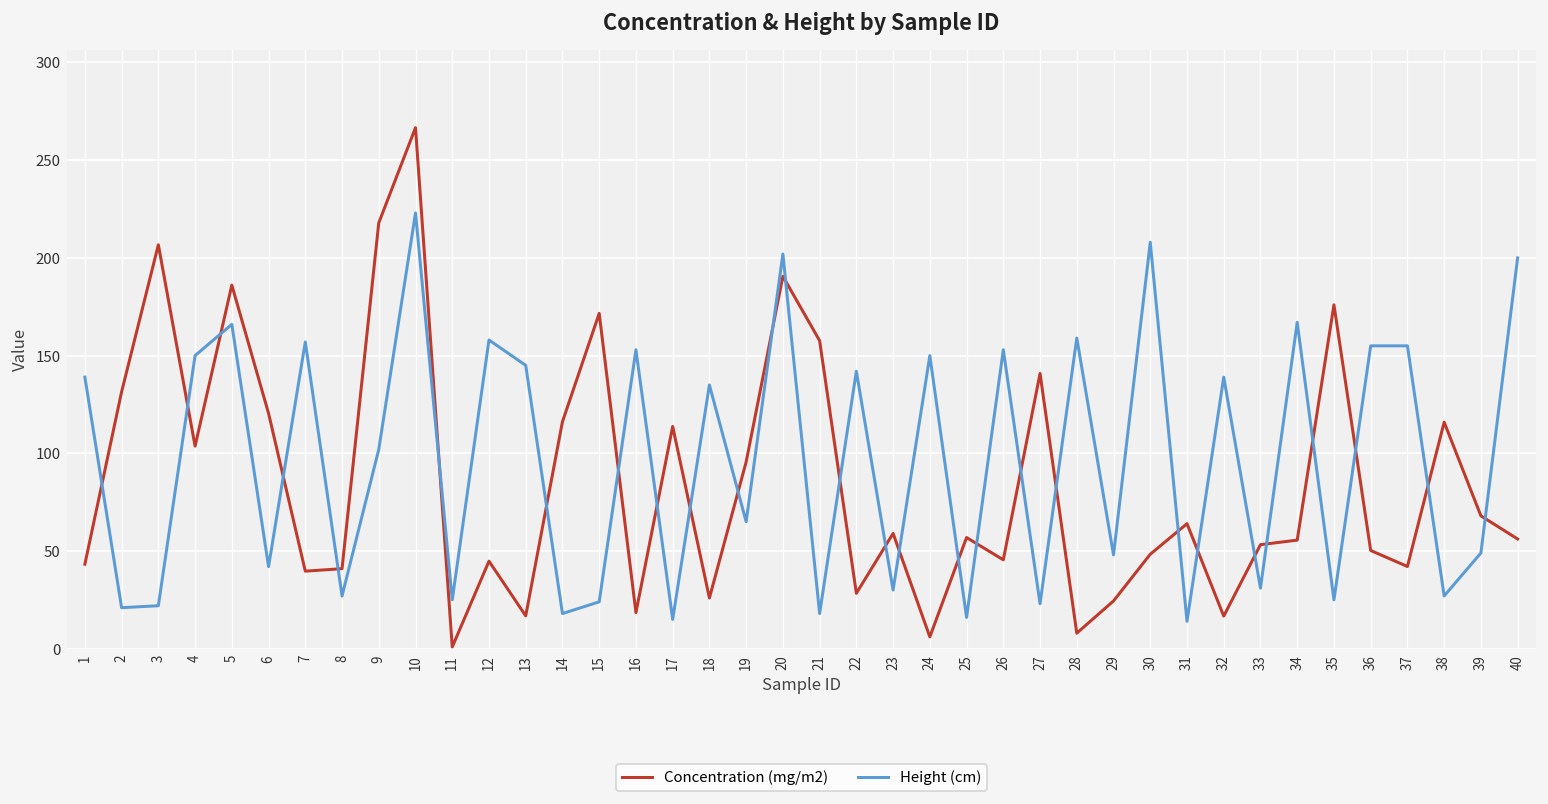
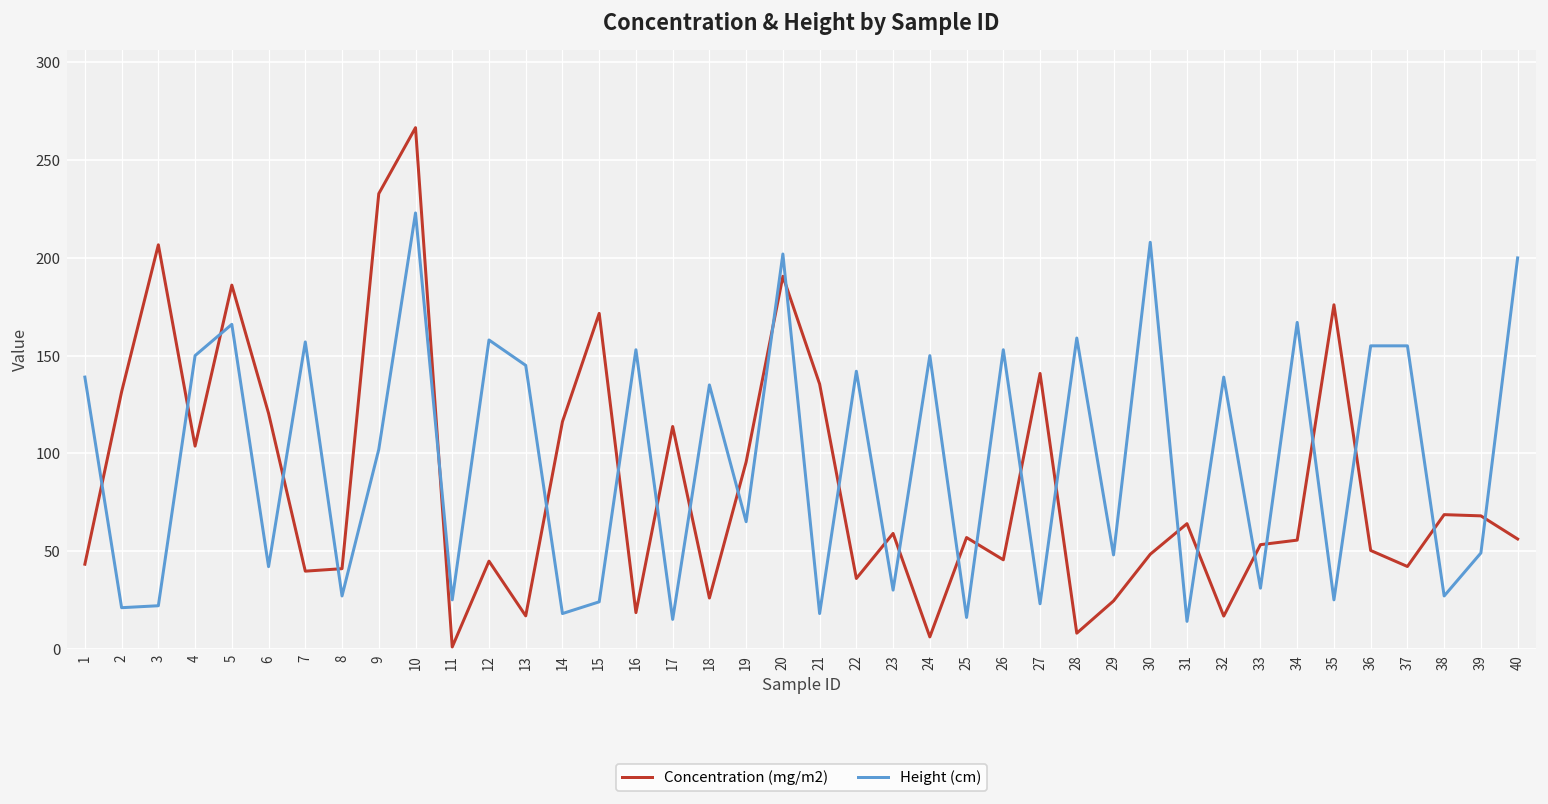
Concentration (mg/m2), 9: 218 -> 233
Concentration (mg/m2), 21: 158 -> 135
Concentration (mg/m2), 22: 28 -> 36
Concentration (mg/m2), 38: 116 -> 69
